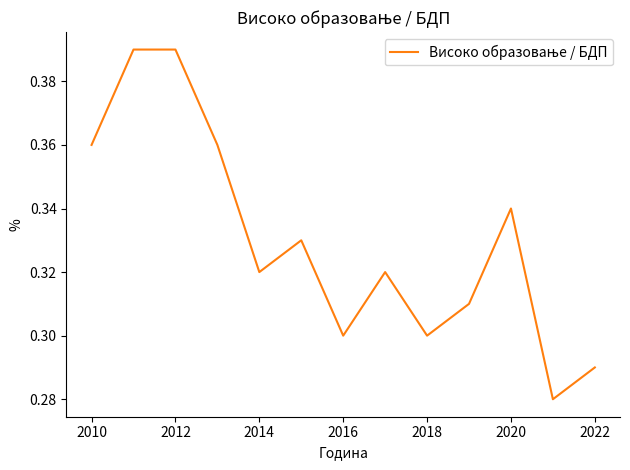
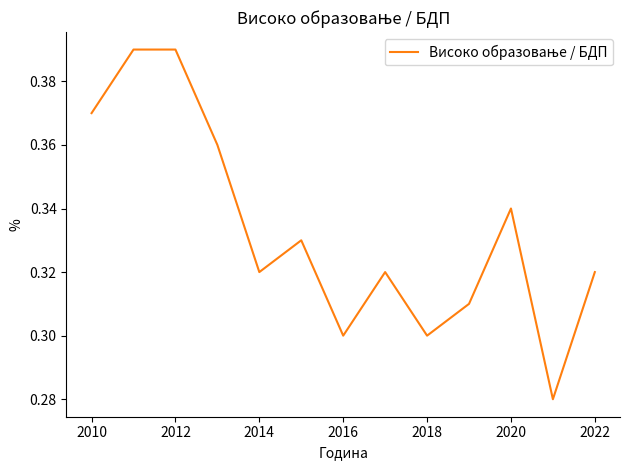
2010: 0.36 -> 0.37
2022: 0.29 -> 0.32
